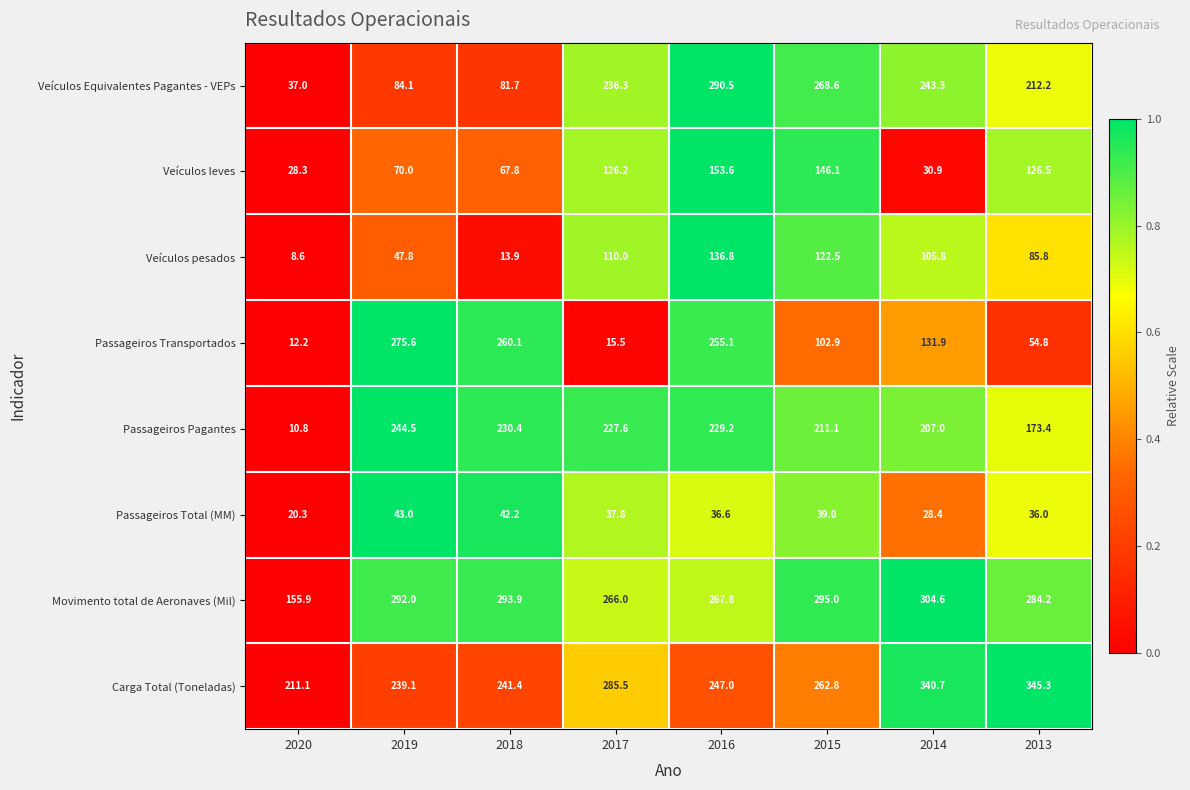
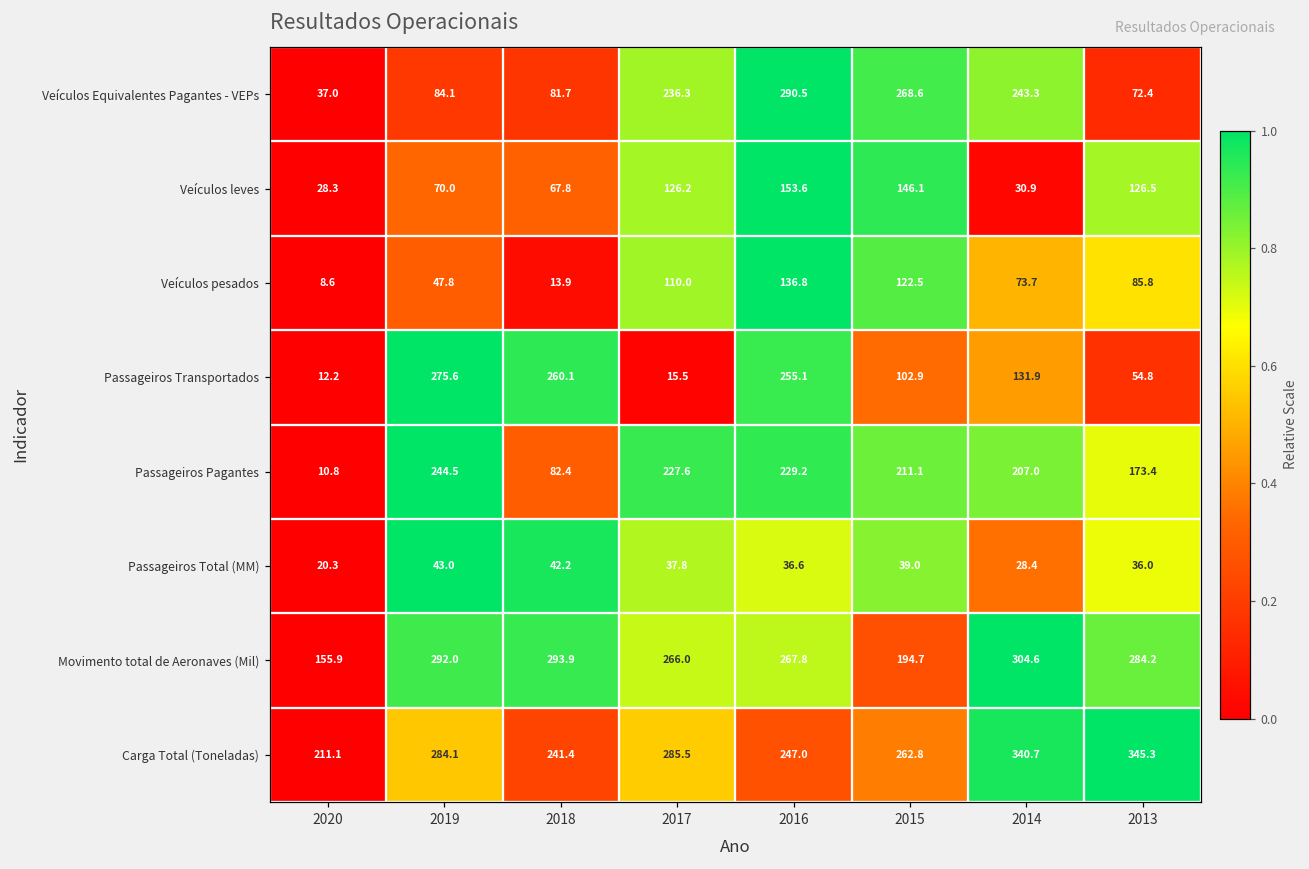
Veículos Equivalentes Pagantes - VEPs, 2013: 212.2 -> 72.4
Veículos pesados, 2014: 105.8 -> 73.7
Passageiros Pagantes, 2018: 230.4 -> 82.4
Movimento total de Aeronaves (Mil), 2015: 295.0 -> 194.7
Carga Total (Toneladas), 2019: 239.1 -> 284.1
